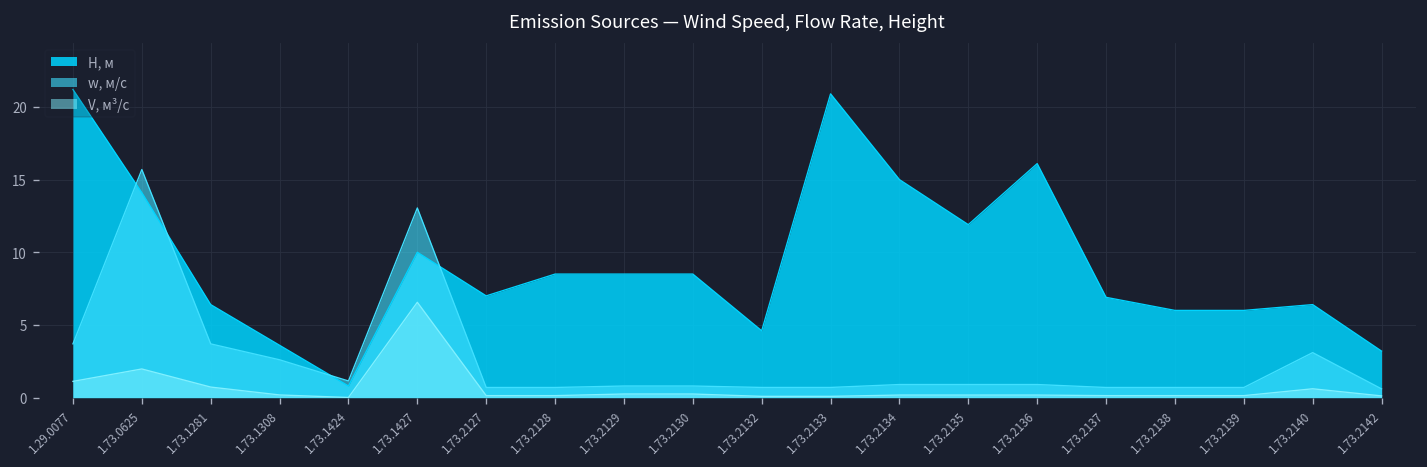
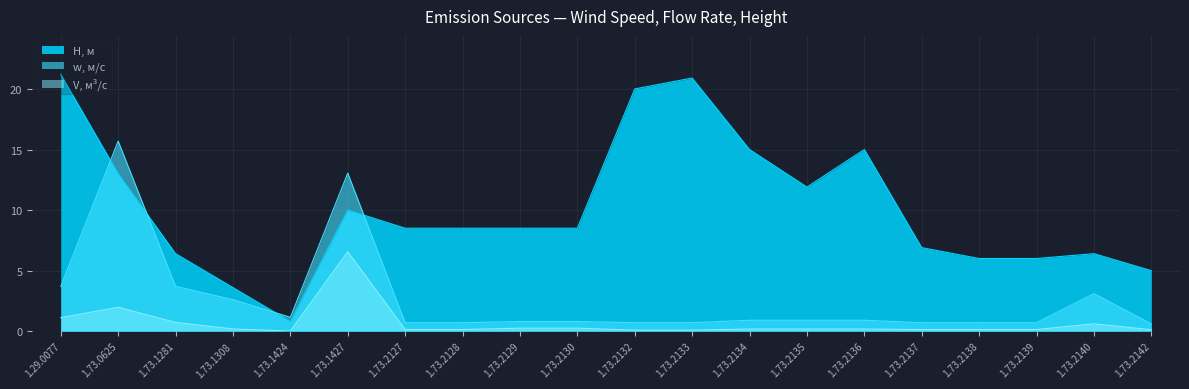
H, м, 1.73.0625: 14.1 -> 13.0
H, м, 1.73.2127: 7.0 -> 8.5
H, м, 1.73.2132: 4.6 -> 20.0
H, м, 1.73.2136: 16.1 -> 15.0
H, м, 1.73.2142: 3.2 -> 5.0
